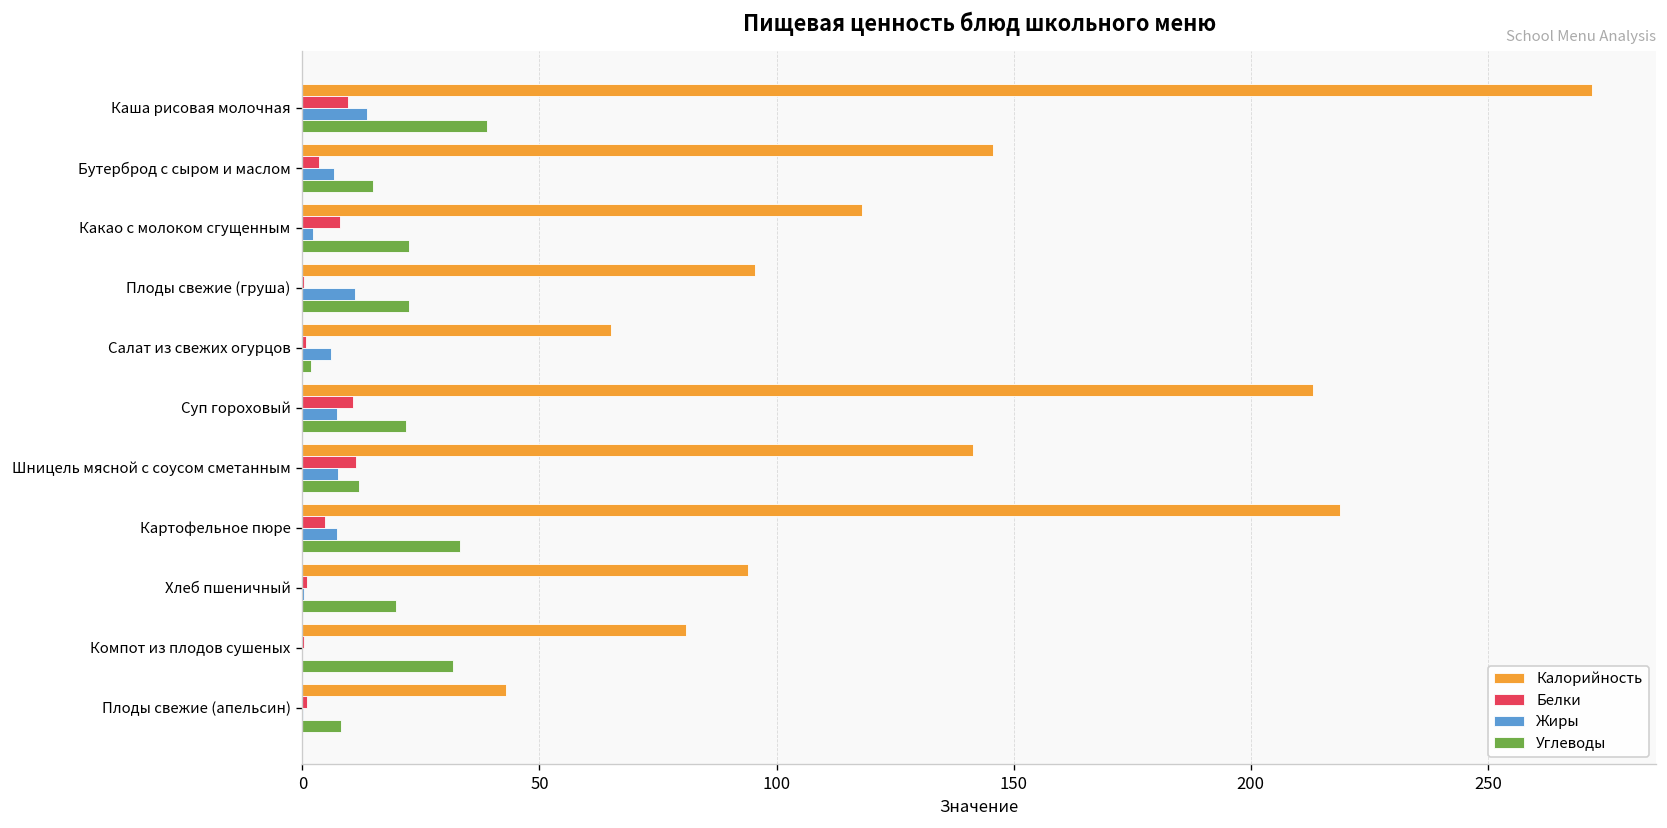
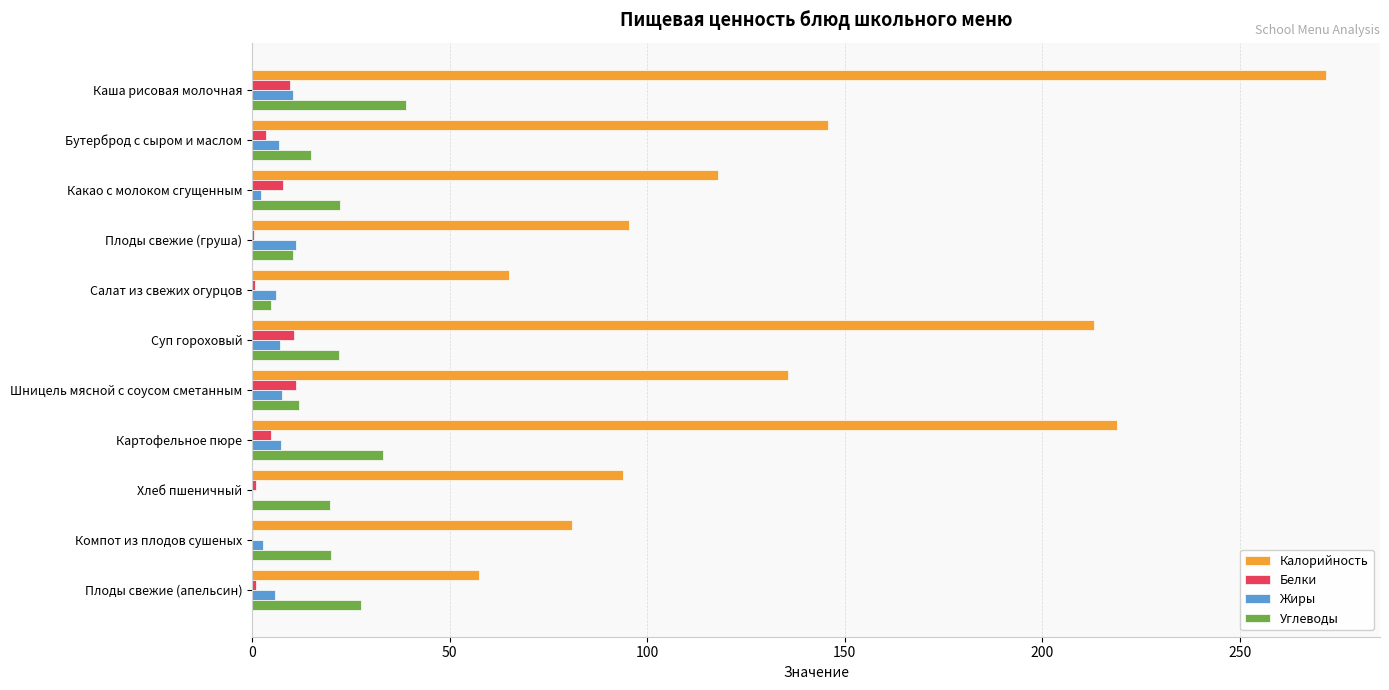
Жиры, Каша рисовая молочная: 14 -> 10
Углеводы, Плоды свежие (груша): 23 -> 10
Углеводы, Салат из свежих огурцов: 2 -> 5
Калорийность, Шницель мясной с соусом сметанным: 141 -> 136
Жиры, Компот из плодов сушеных: 0 -> 3
Углеводы, Компот из плодов сушеных: 32 -> 20
Калорийность, Плоды свежие (апельсин): 43 -> 57
Жиры, Плоды свежие (апельсин): 0 -> 6
Углеводы, Плоды свежие (апельсин): 8 -> 28
